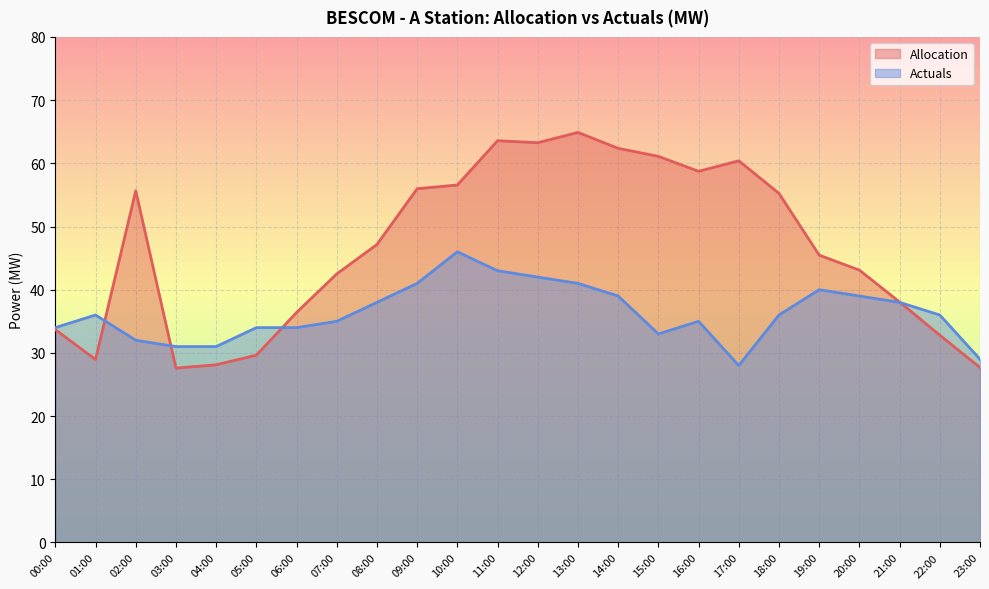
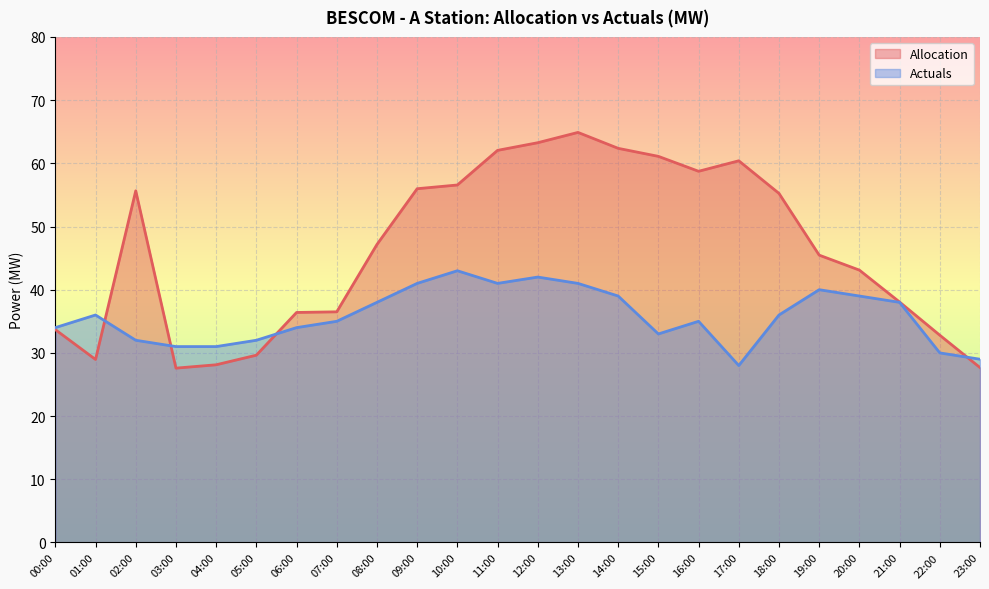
Actuals, 05:00: 34 -> 32
Allocation, 07:00: 43 -> 37
Actuals, 10:00: 46 -> 43
Allocation, 11:00: 64 -> 62
Actuals, 11:00: 43 -> 41
Actuals, 22:00: 36 -> 30
